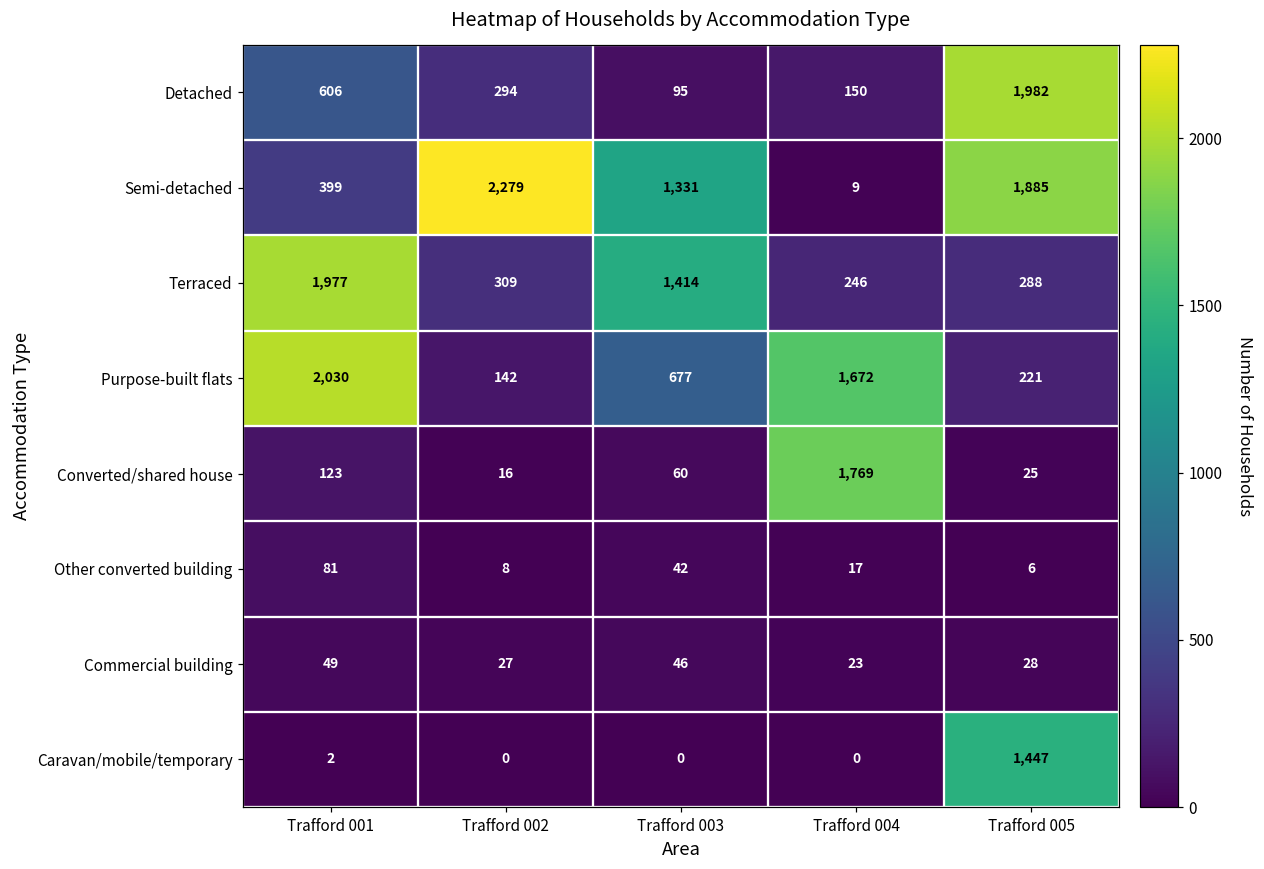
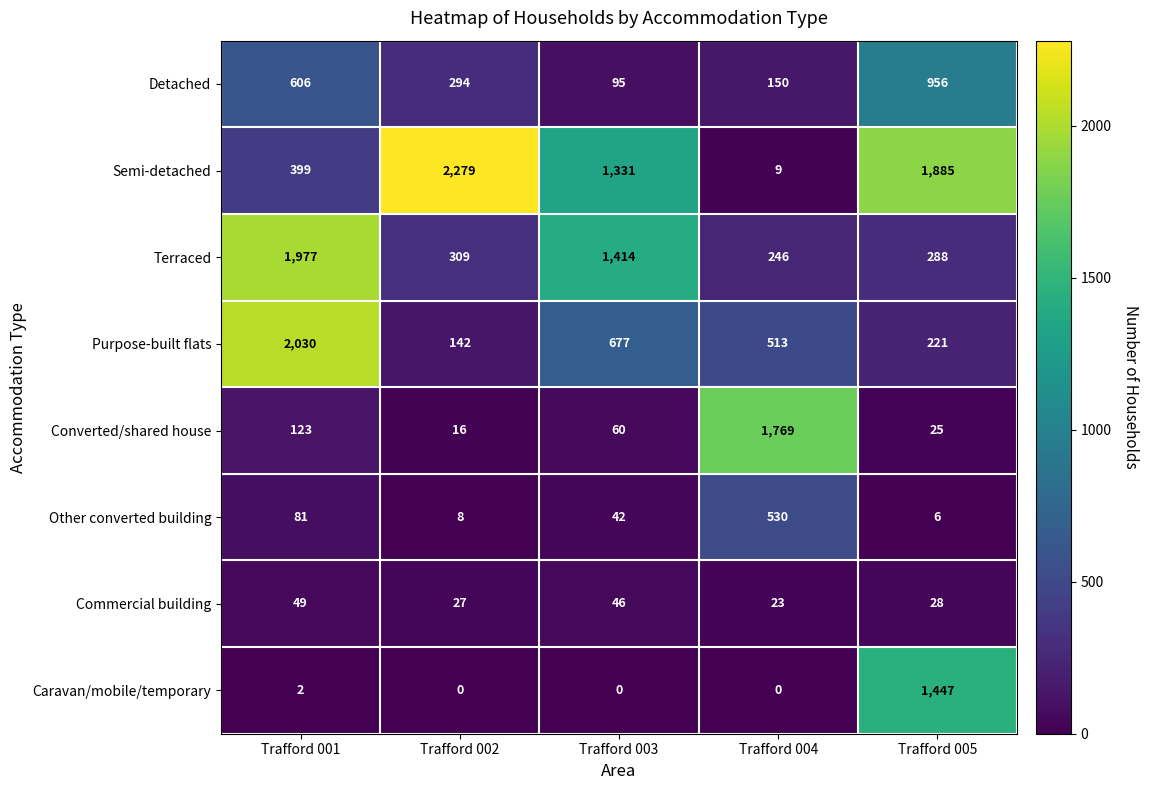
Detached, Trafford 005: 1,982 -> 956
Purpose-built flats, Trafford 004: 1,672 -> 513
Other converted building, Trafford 004: 17 -> 530
